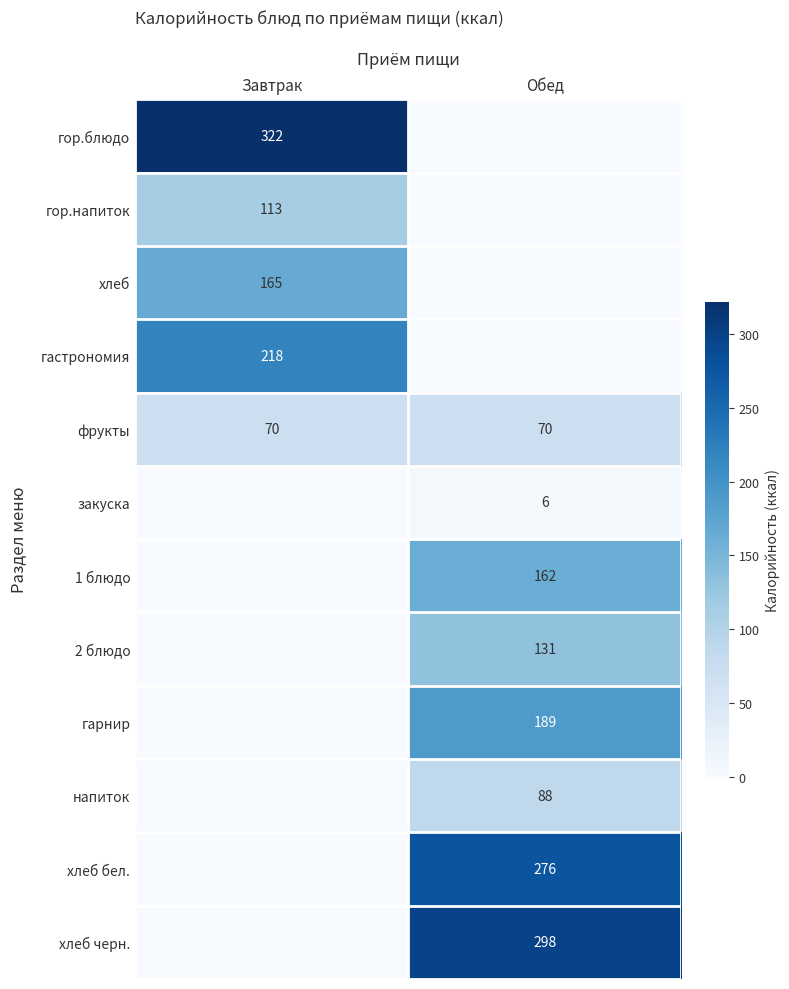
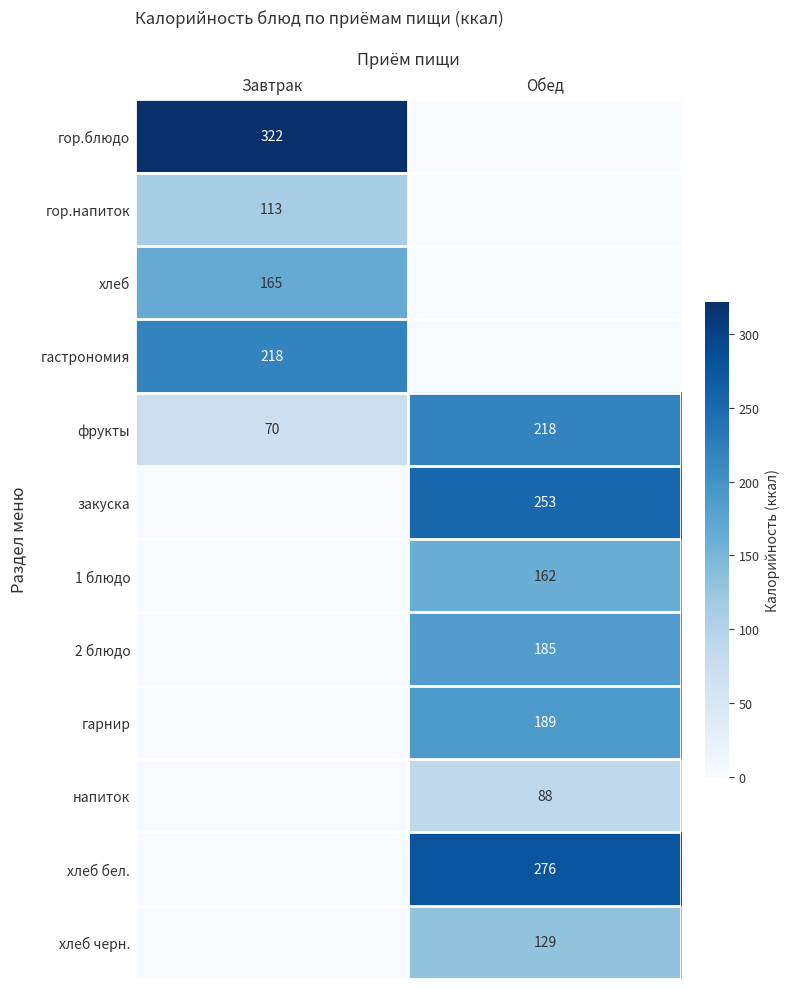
фрукты, Обед: 70 -> 218
закуска, Обед: 6 -> 253
2 блюдо, Обед: 131 -> 185
хлеб черн., Обед: 298 -> 129
